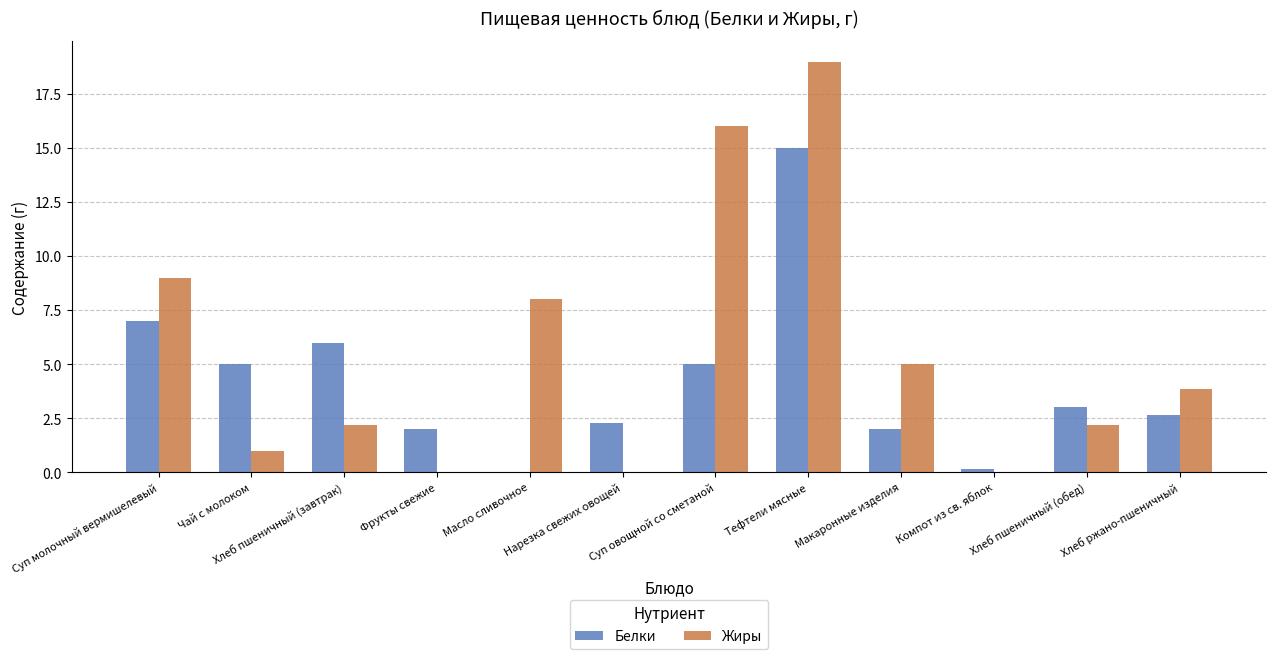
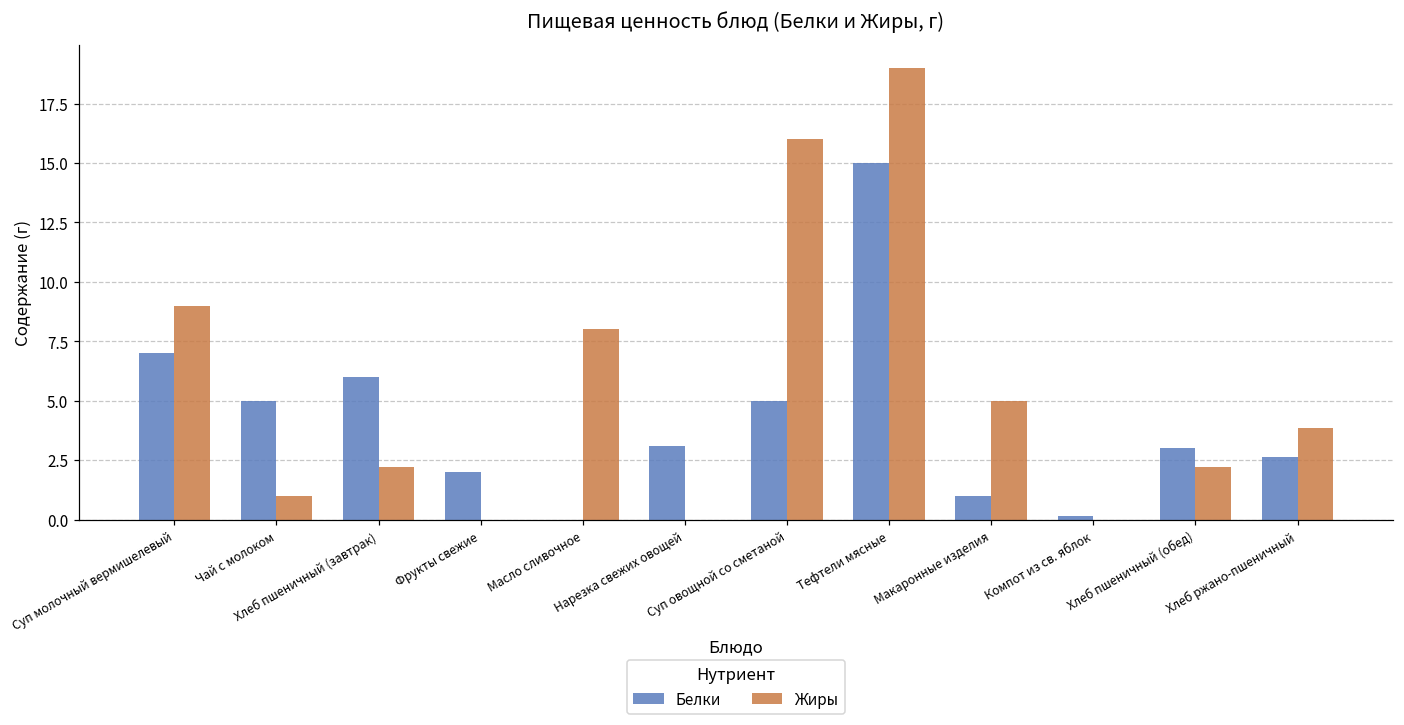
Белки, Нарезка свежих овощей: 2.3 -> 3.1
Белки, Макаронные изделия: 2 -> 1
